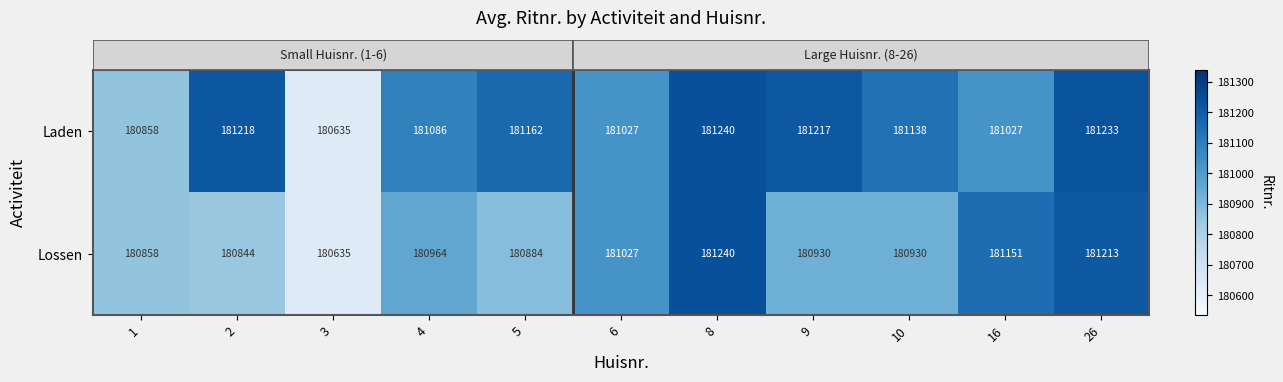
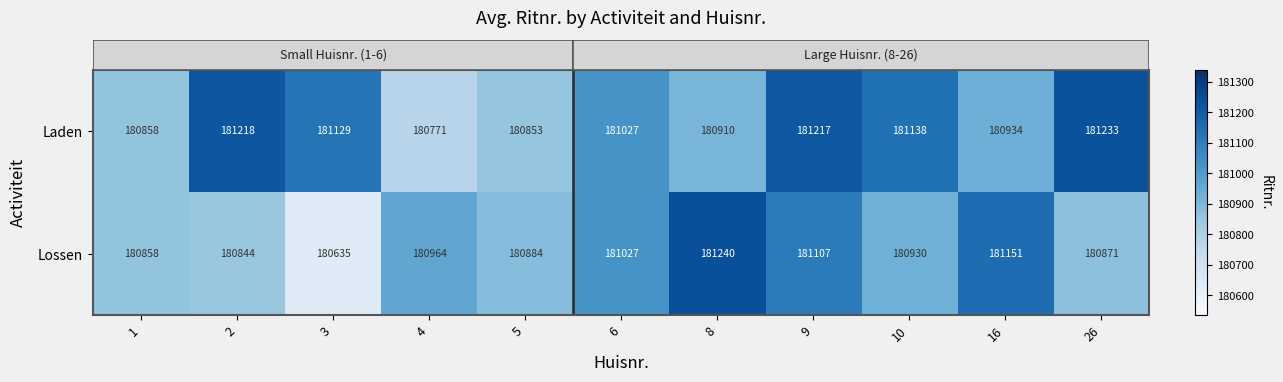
Laden, 3: 180635 -> 181129
Laden, 4: 181086 -> 180771
Laden, 5: 181162 -> 180853
Laden, 8: 181240 -> 180910
Laden, 16: 181027 -> 180934
Lossen, 9: 180930 -> 181107
Lossen, 26: 181213 -> 180871
